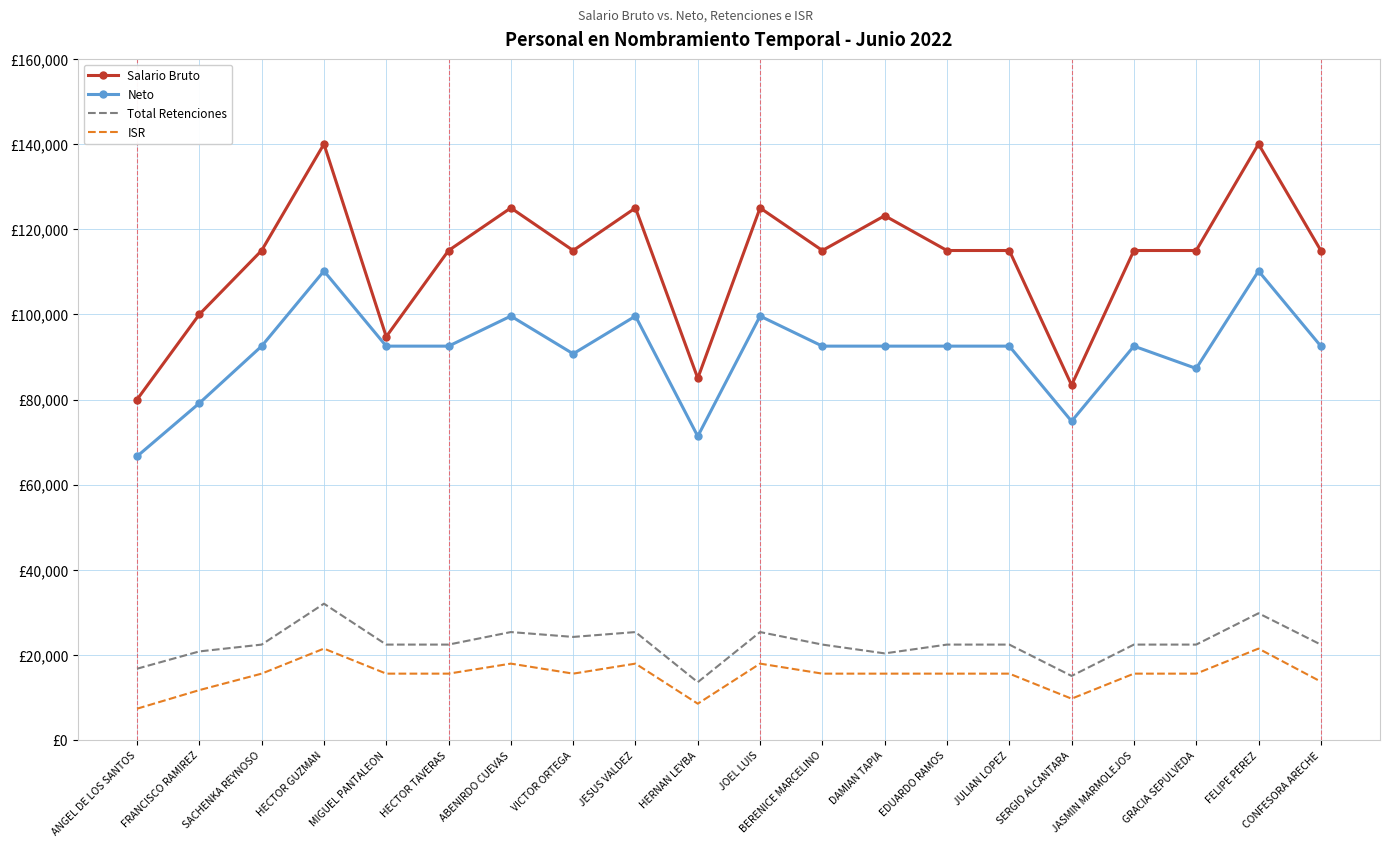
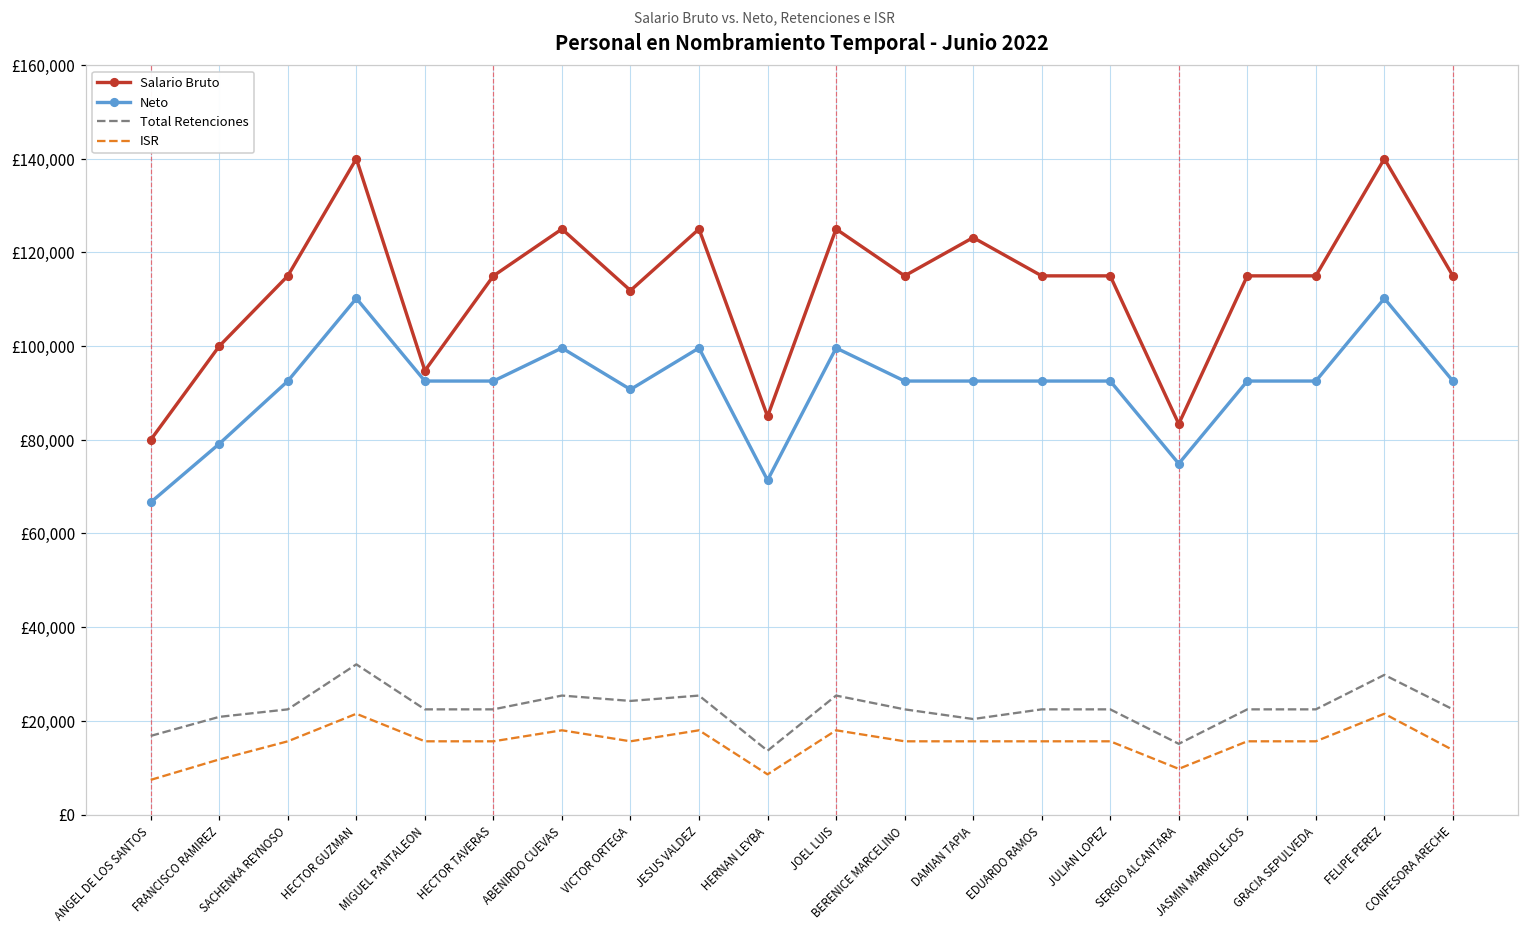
Salario Bruto, VICTOR ORTEGA: £115,000 -> £112,000
Neto, GRACIA SEPULVEDA: £87,000 -> £93,000
